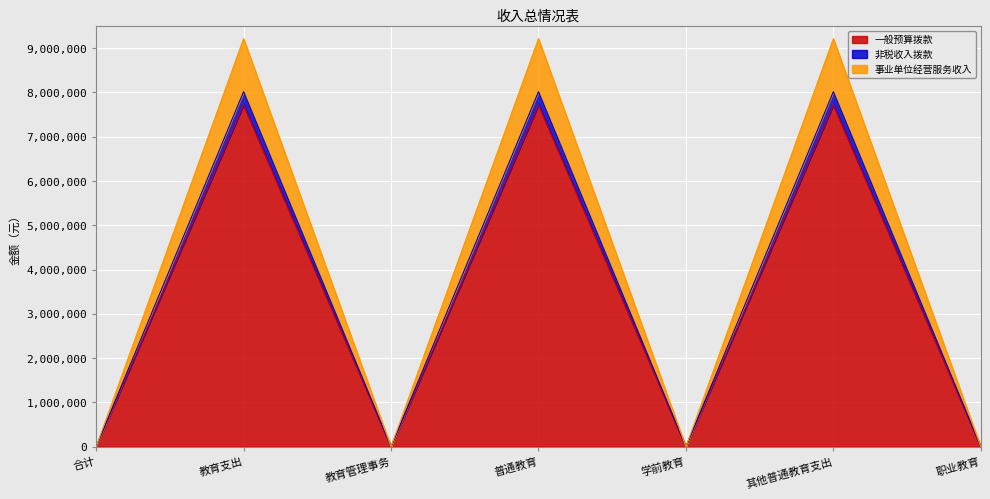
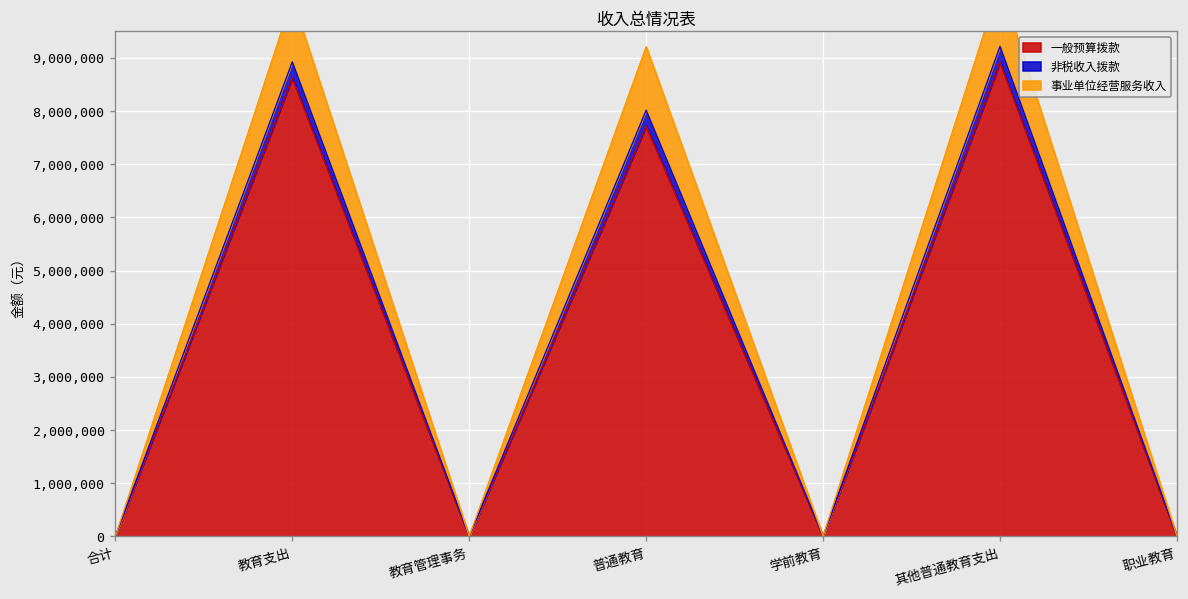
一般预算拨款, 教育支出: 7,700,000 -> 8,600,000
一般预算拨款, 其他普通教育支出: 7,700,000 -> 8,900,000
